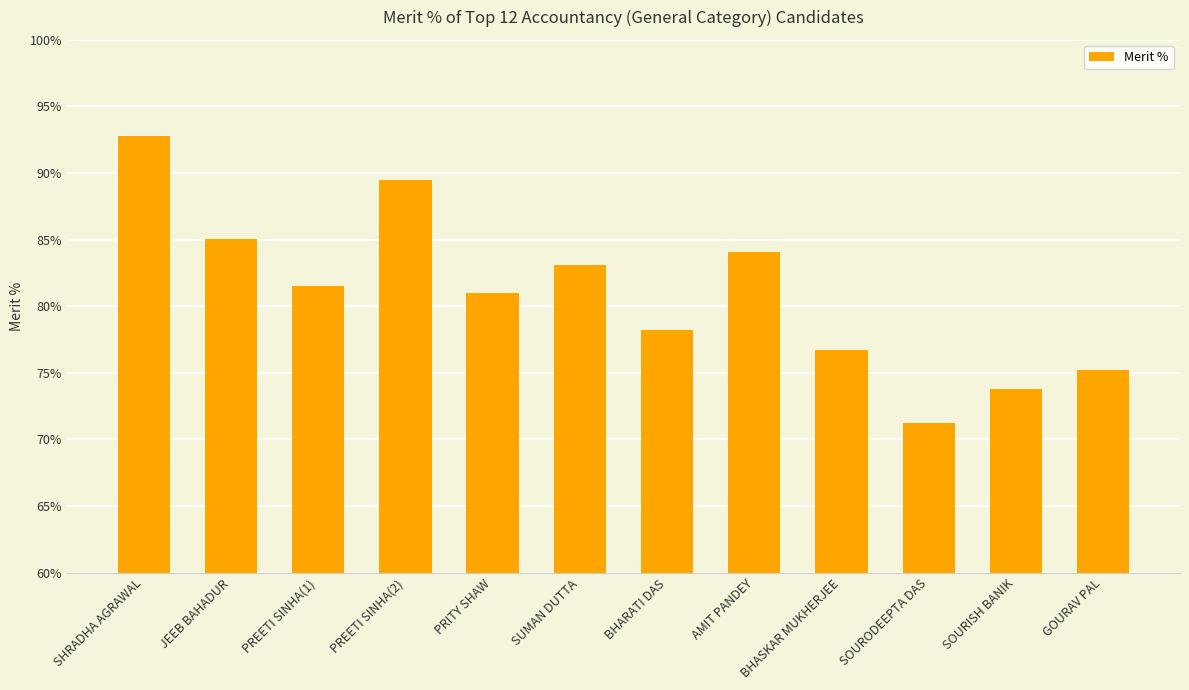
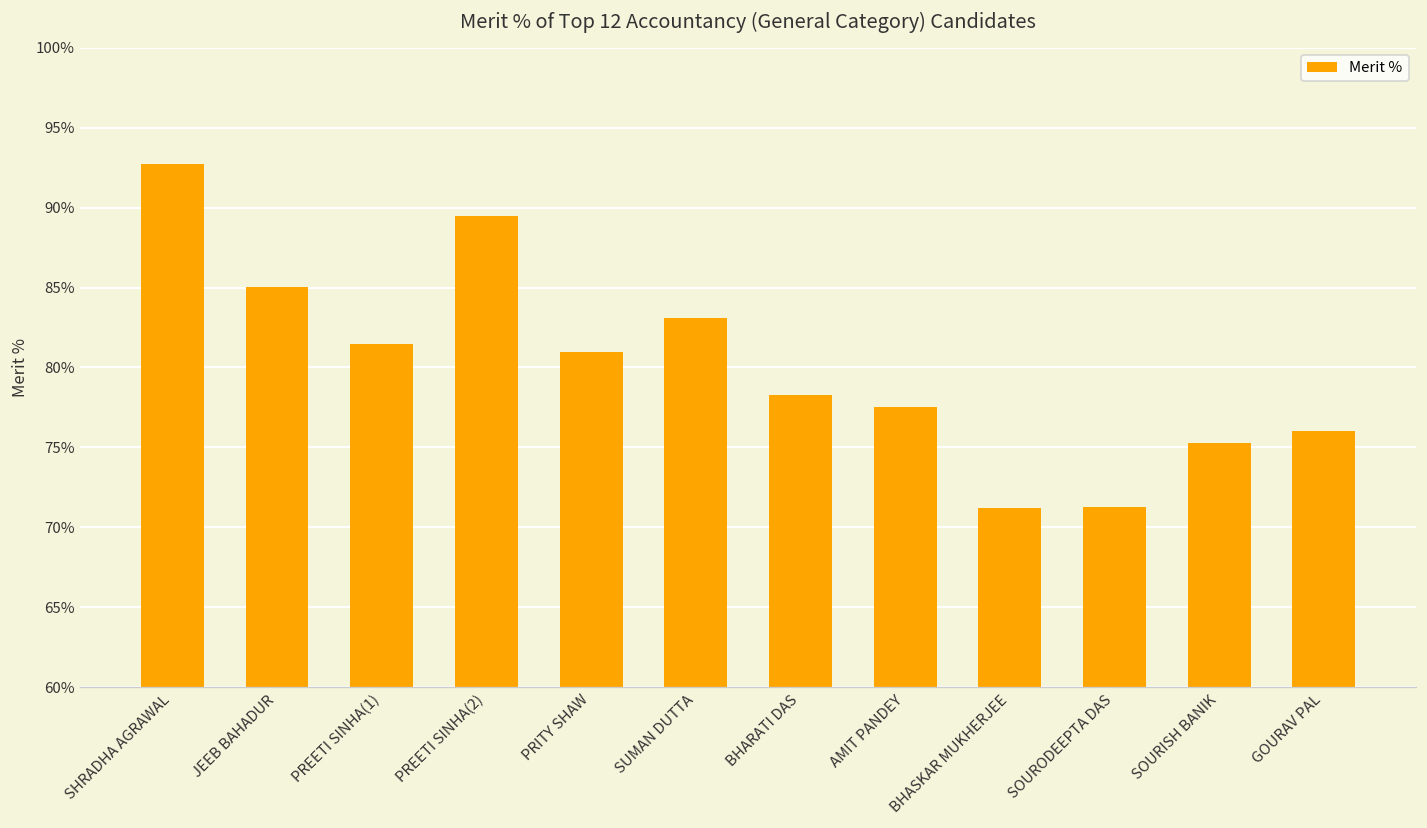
AMIT PANDEY: 84.1% -> 77.5%
BHASKAR MUKHERJEE: 76.8% -> 71.2%
SOURISH BANIK: 73.8% -> 75.3%
GOURAV PAL: 75.3% -> 76.1%
